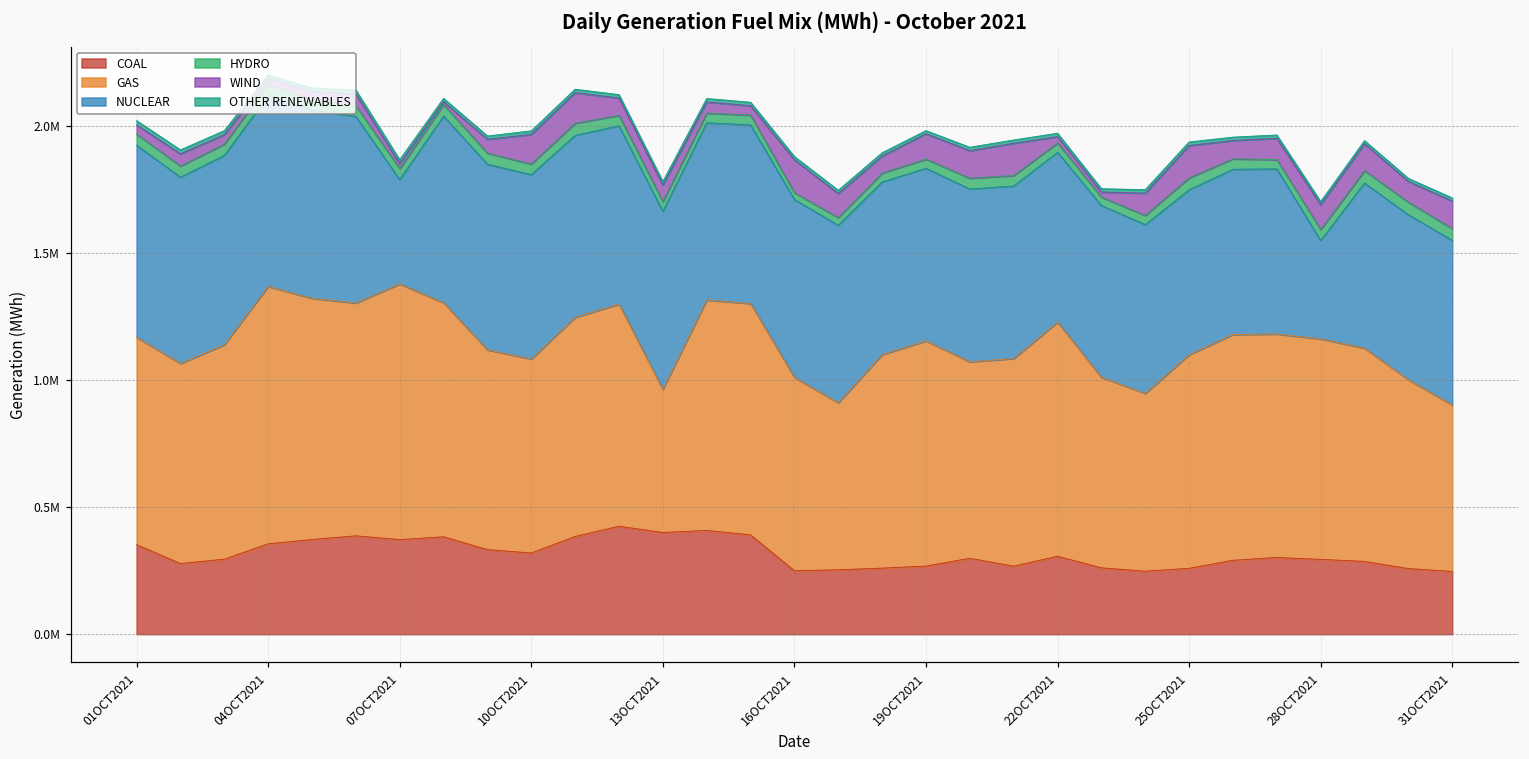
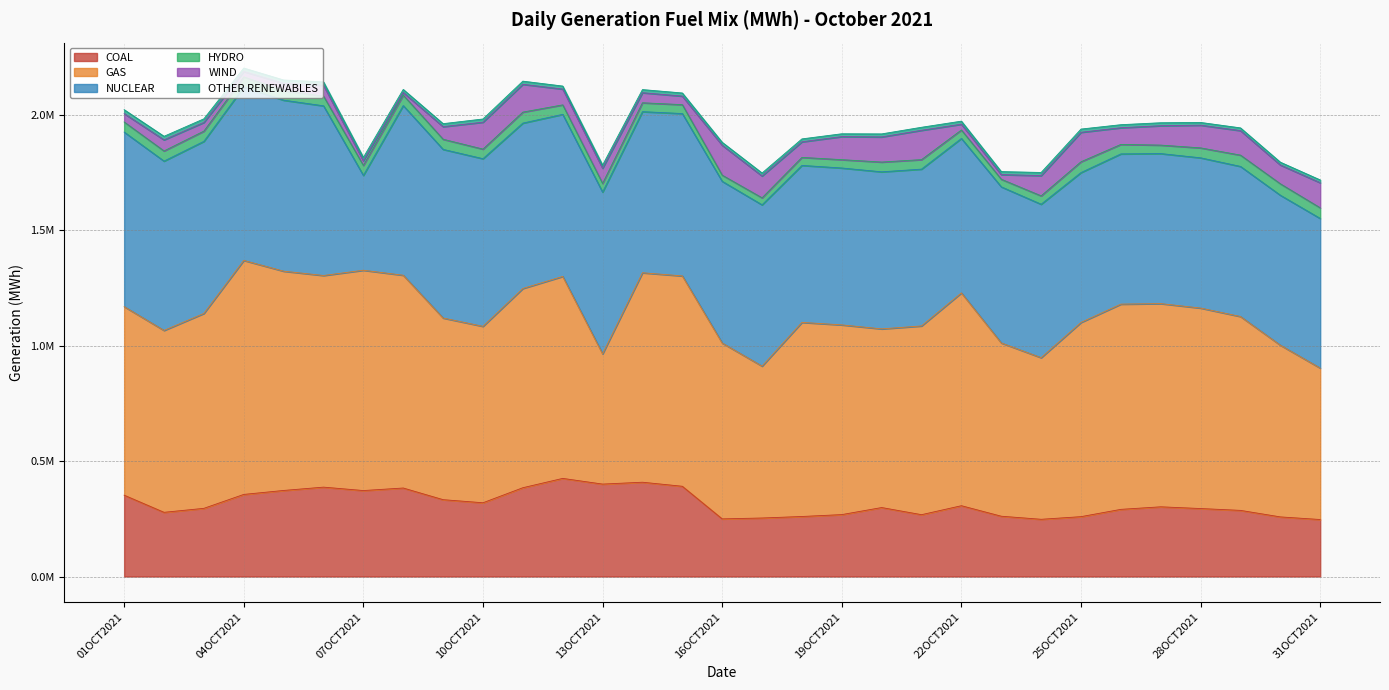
GAS, 07OCT2021: 1010000 -> 950000
GAS, 19OCT2021: 890000 -> 820000
NUCLEAR, 28OCT2021: 390000 -> 650000
